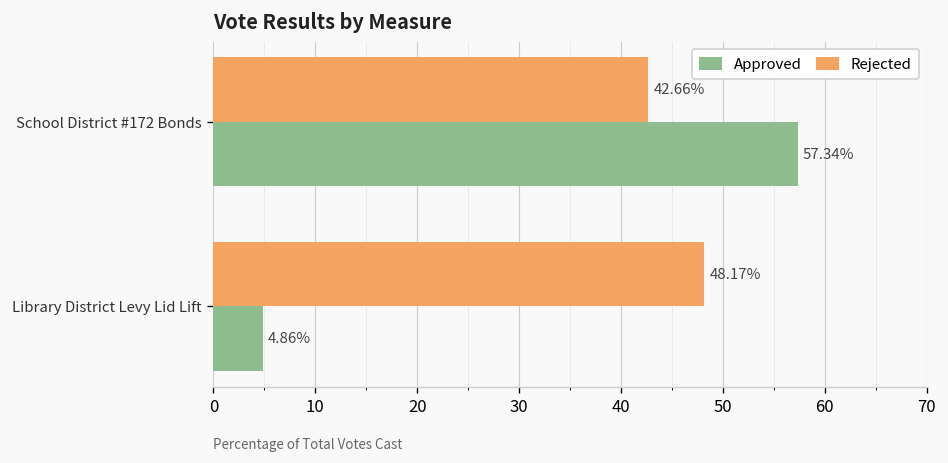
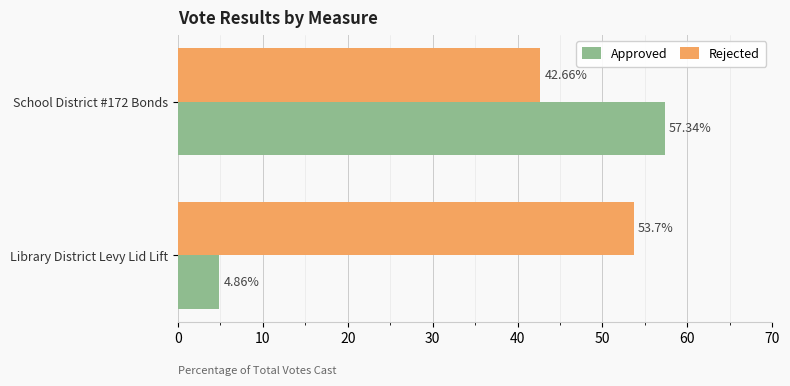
Rejected, Library District Levy Lid Lift: 48.17% -> 53.7%
